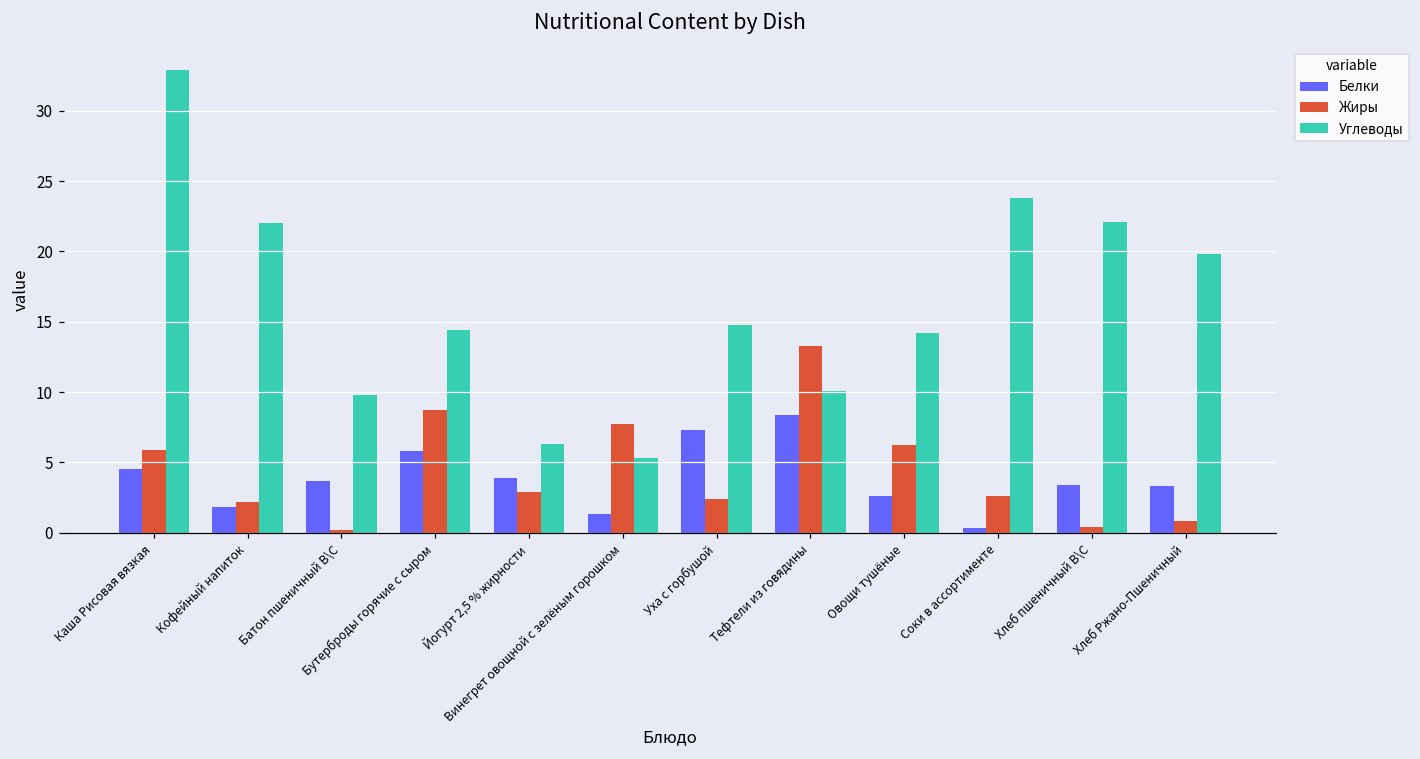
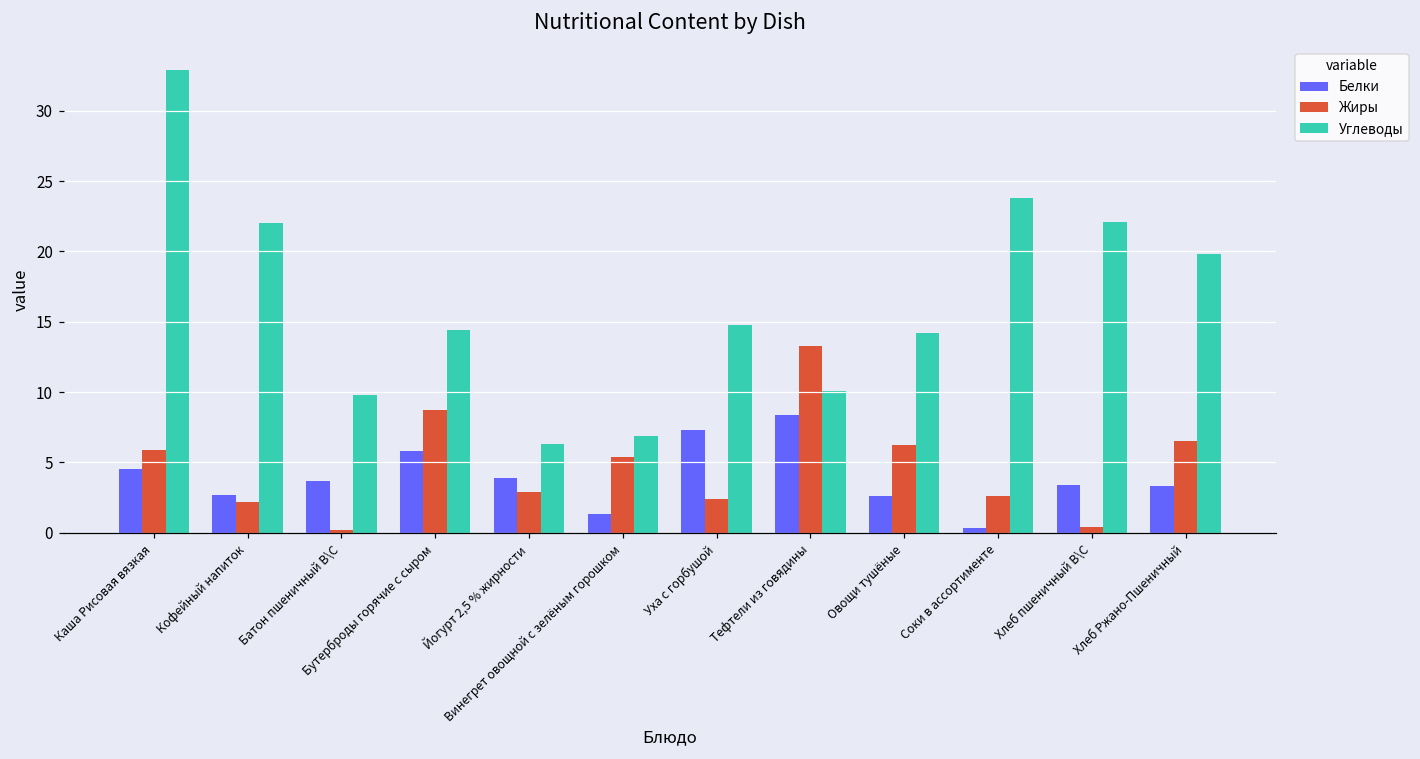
Белки, Кофейный напиток: 1.8 -> 2.7
Жиры, Винегрет овощной с зелёным горошком: 7.7 -> 5.4
Углеводы, Винегрет овощной с зелёным горошком: 5.3 -> 6.9
Жиры, Хлеб Ржано-Пшеничный: 0.8 -> 6.5
